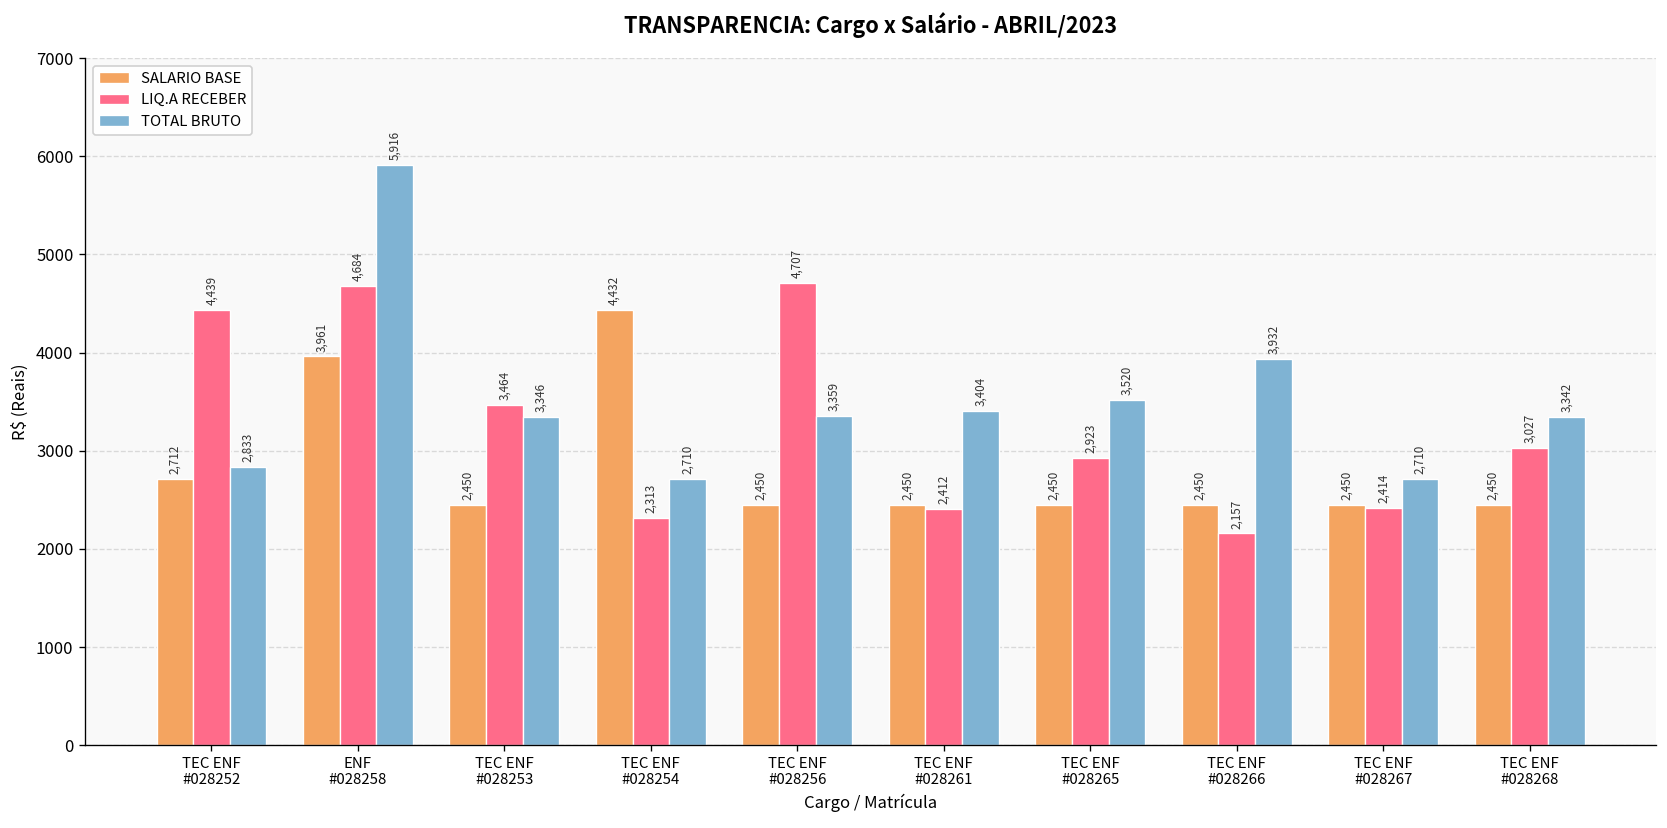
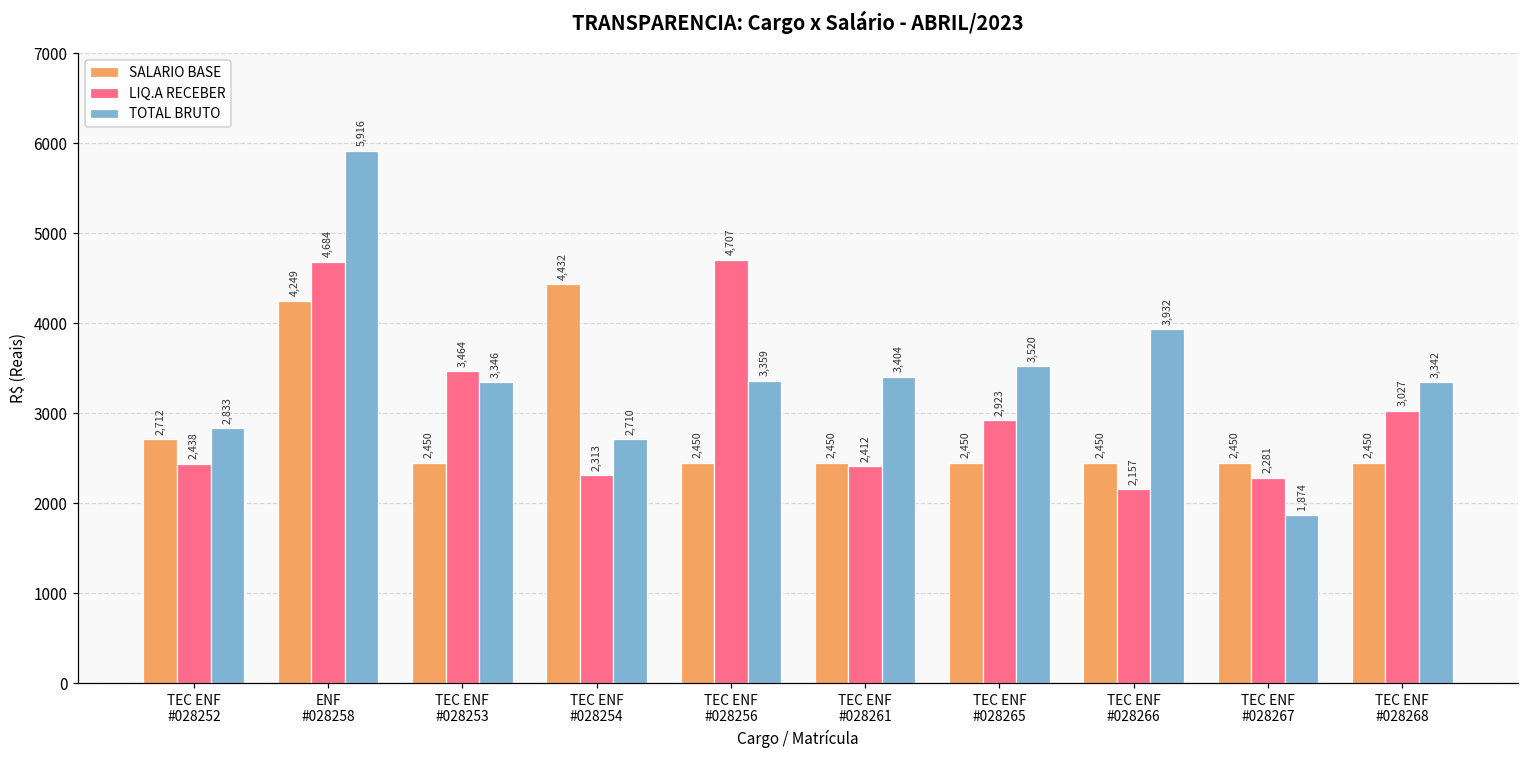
LIQ.A RECEBER, TEC ENF #028252: 4,439 -> 2,438
SALARIO BASE, ENF #028258: 3,961 -> 4,249
LIQ.A RECEBER, TEC ENF #028267: 2,414 -> 2,281
TOTAL BRUTO, TEC ENF #028267: 2,710 -> 1,874
